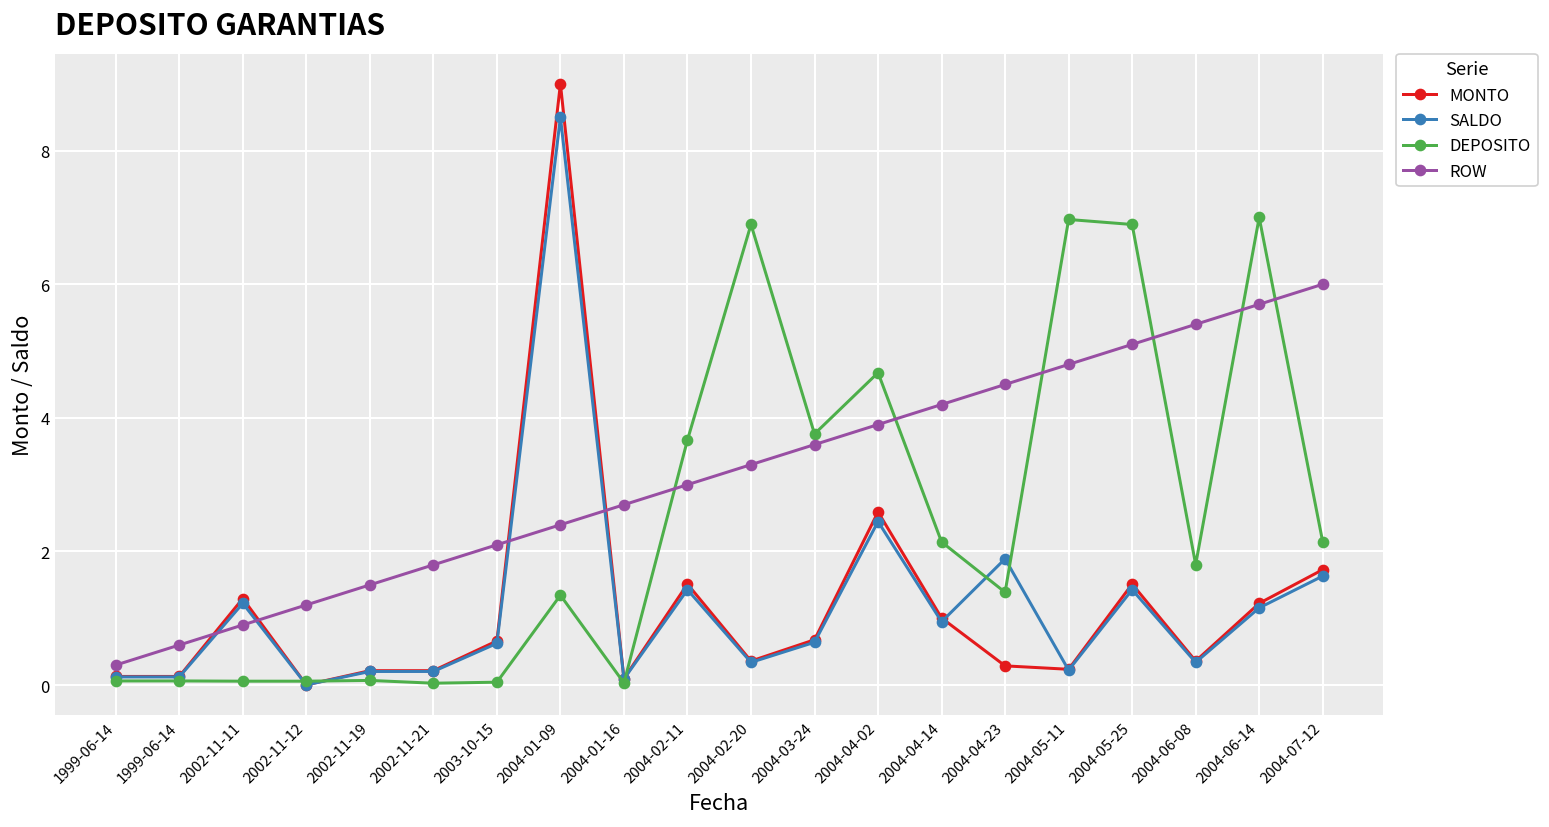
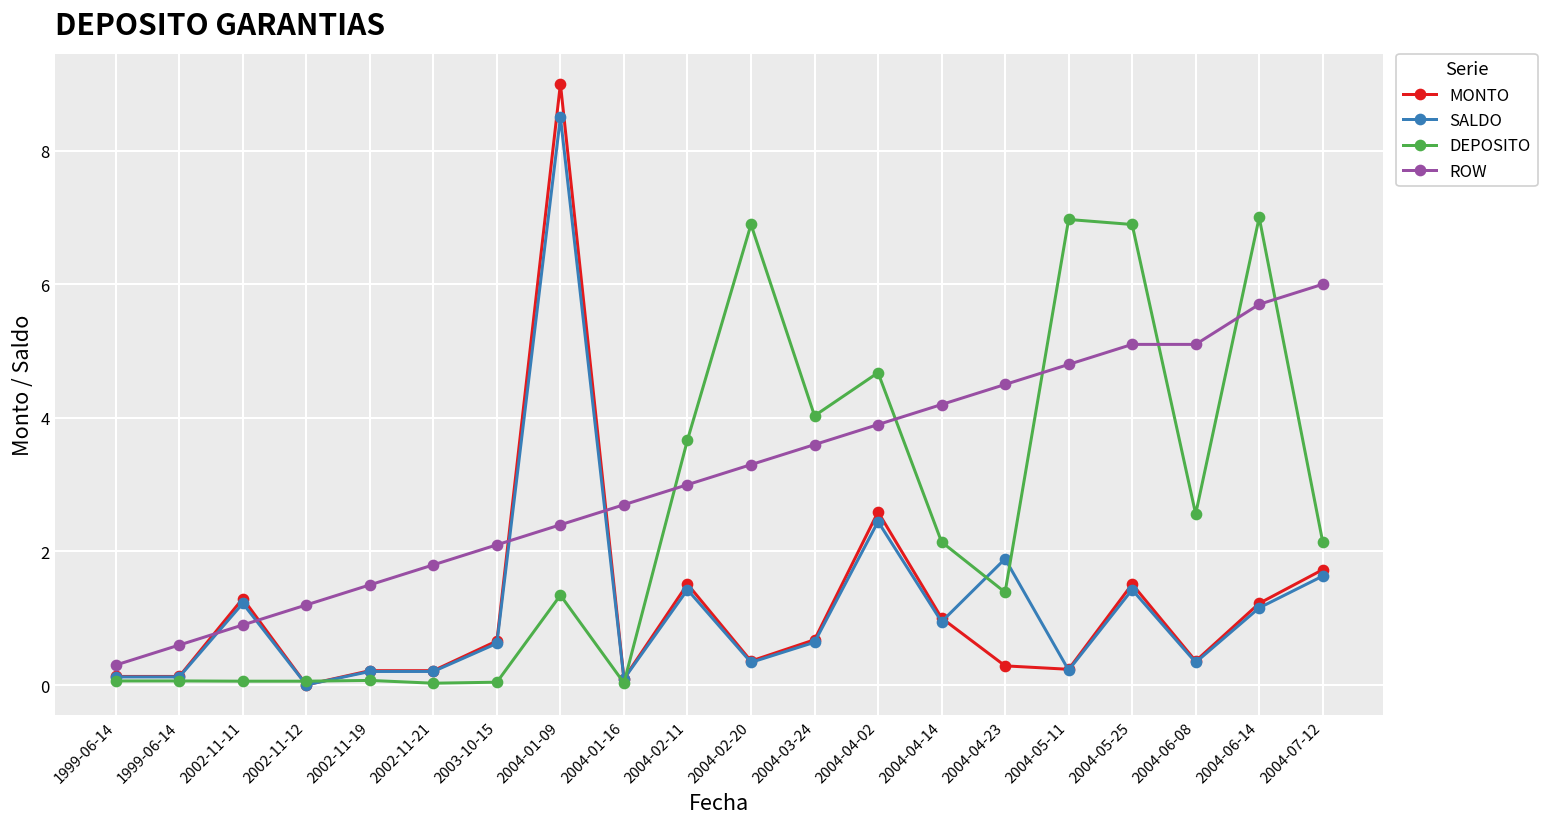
DEPOSITO, 2004-03-24: 3.8 -> 4.0
DEPOSITO, 2004-06-08: 1.8 -> 2.6
ROW, 2004-06-08: 5.4 -> 5.1
